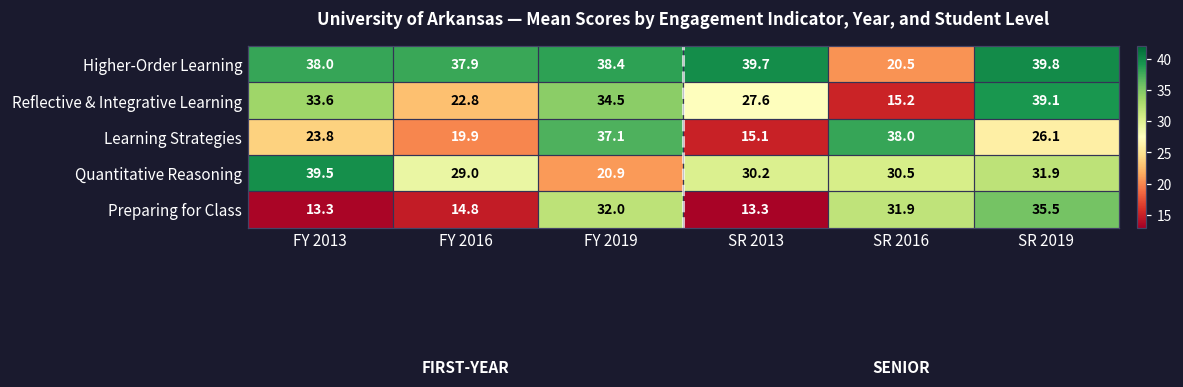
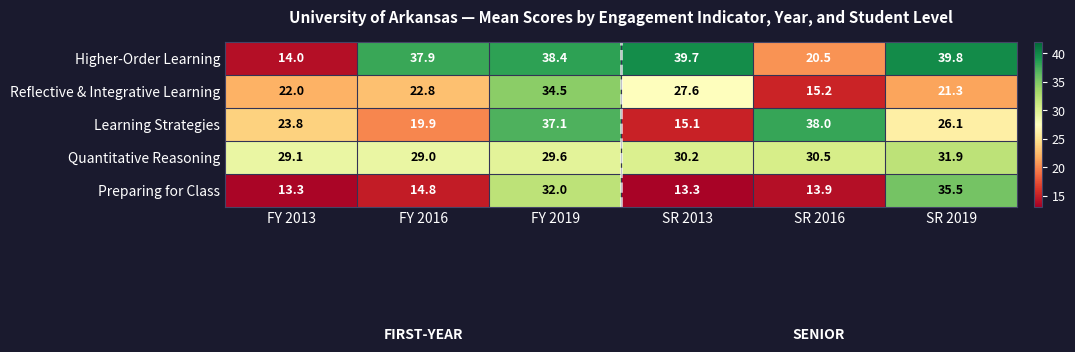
Higher-Order Learning, FY 2013: 38.0 -> 14.0
Reflective & Integrative Learning, FY 2013: 33.6 -> 22.0
Reflective & Integrative Learning, SR 2019: 39.1 -> 21.3
Quantitative Reasoning, FY 2013: 39.5 -> 29.1
Quantitative Reasoning, FY 2019: 20.9 -> 29.6
Preparing for Class, SR 2016: 31.9 -> 13.9
